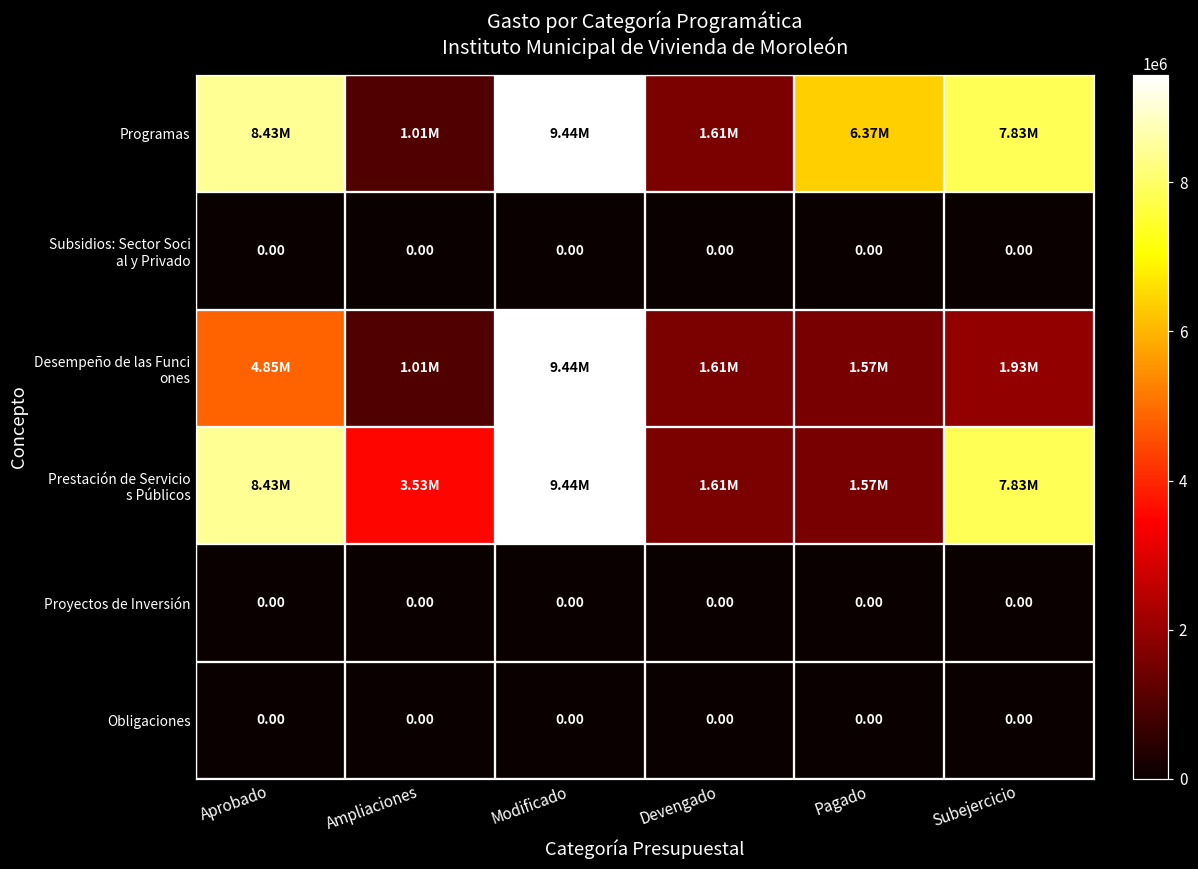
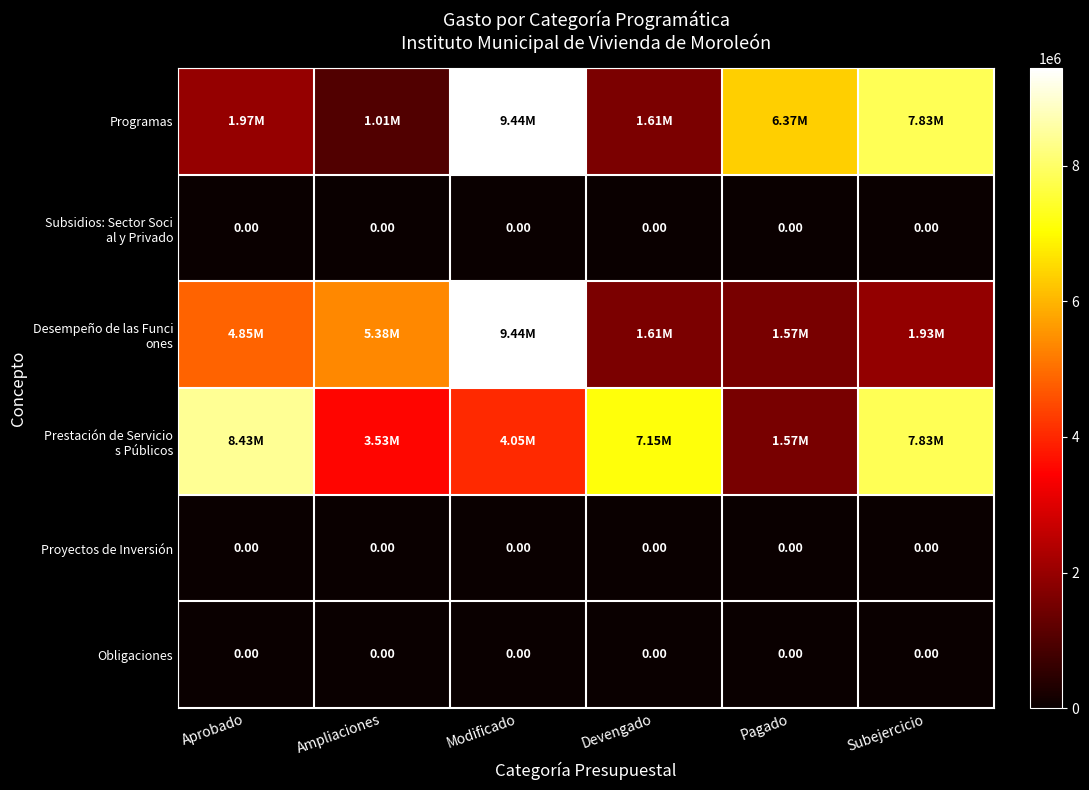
Programas, Aprobado: 8.43M -> 1.97M
Desempeño de las Funci ones, Ampliaciones: 1.01M -> 5.38M
Prestación de Servicio s Públicos, Modificado: 9.44M -> 4.05M
Prestación de Servicio s Públicos, Devengado: 1.61M -> 7.15M
